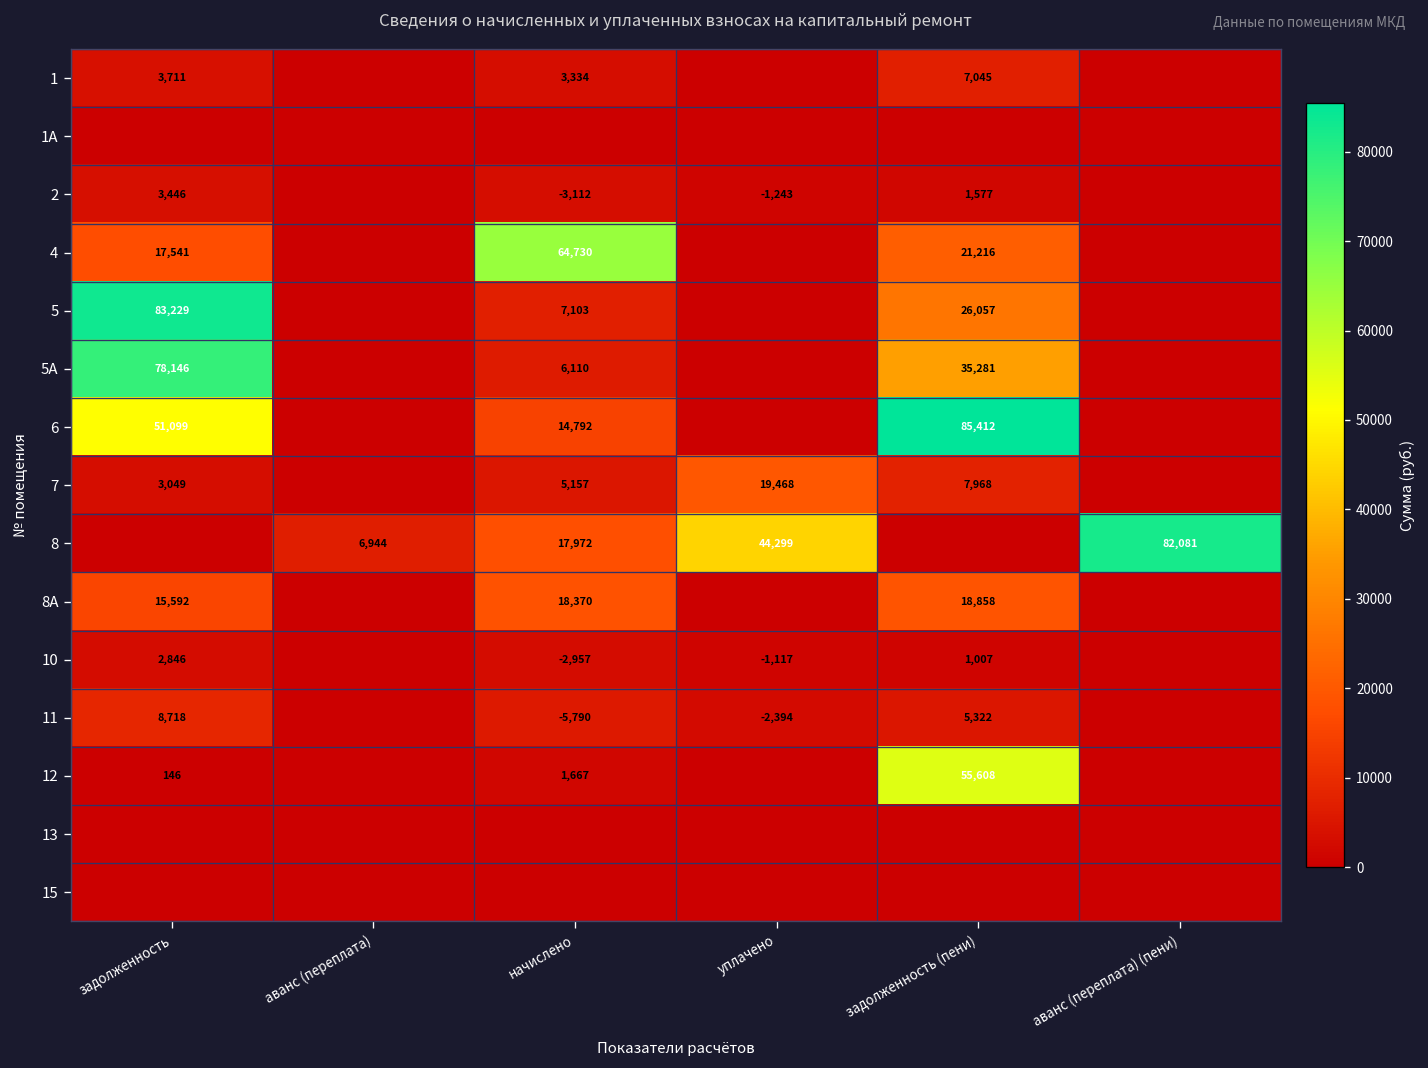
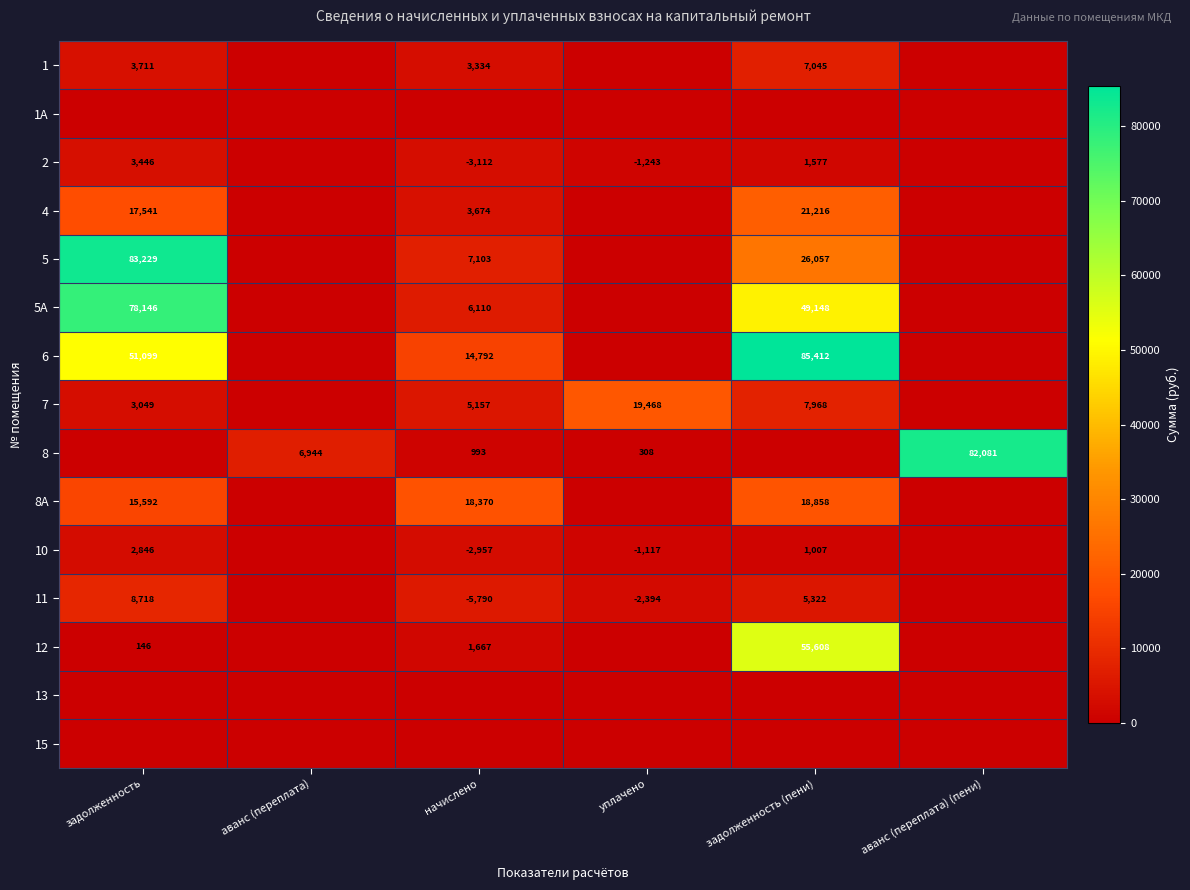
4, начислено: 64,730 -> 3,674
5А, задолженность (пени): 35,281 -> 49,148
8, начислено: 17,972 -> 993
8, уплачено: 44,299 -> 308
